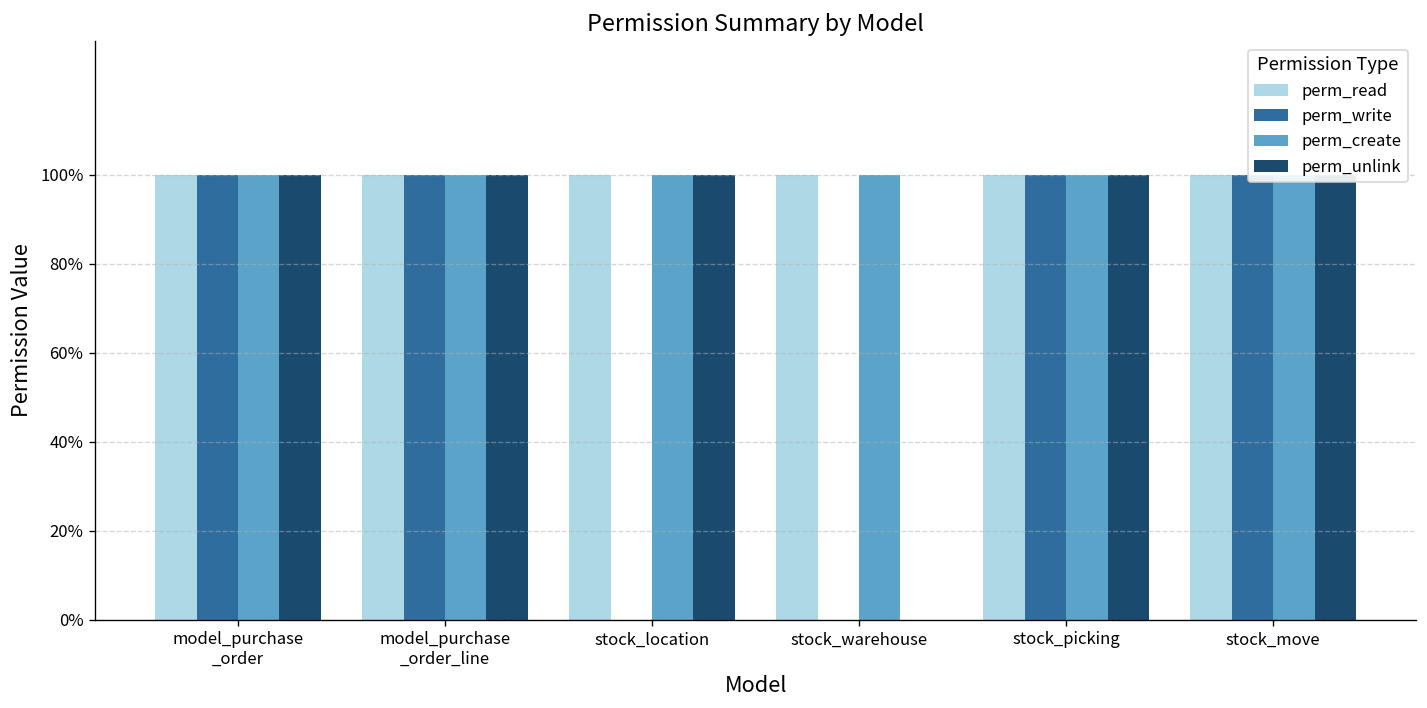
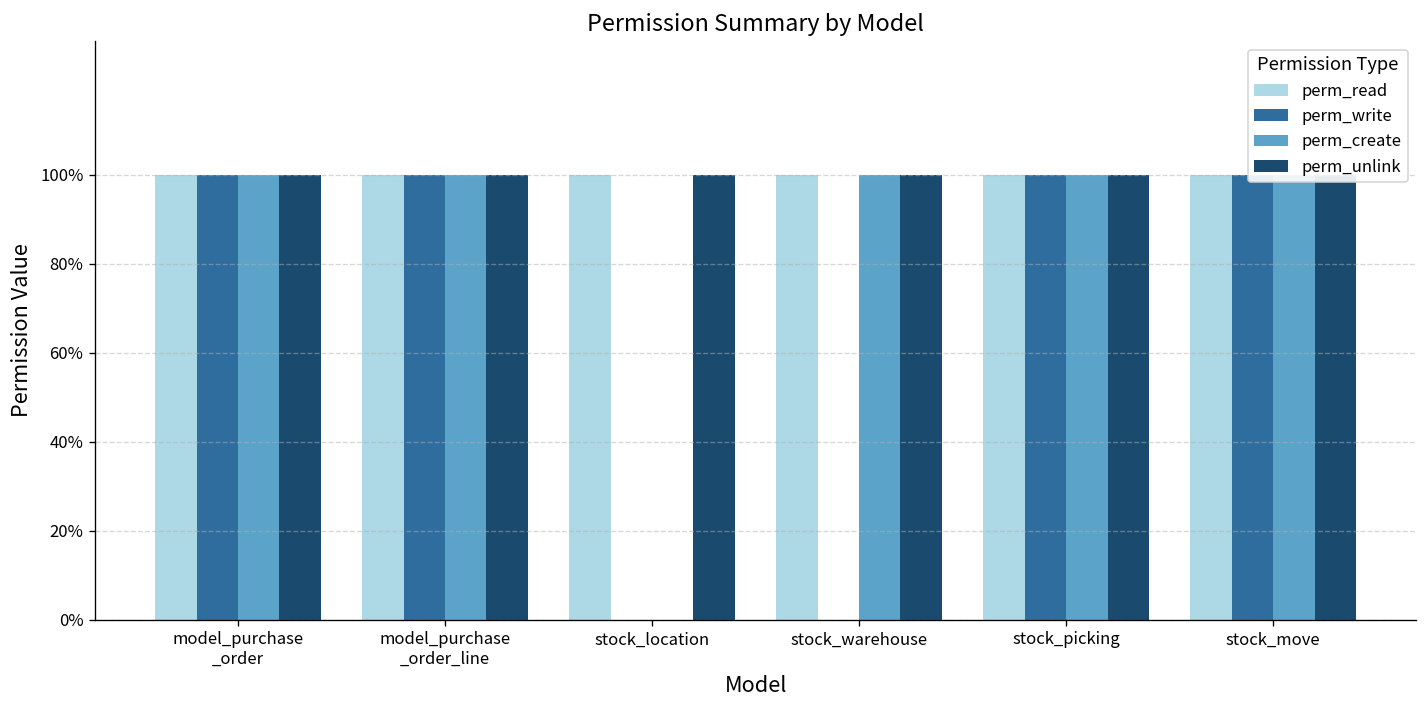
perm_create, stock_location: 100% -> 0%
perm_unlink, stock_warehouse: 0% -> 100%
